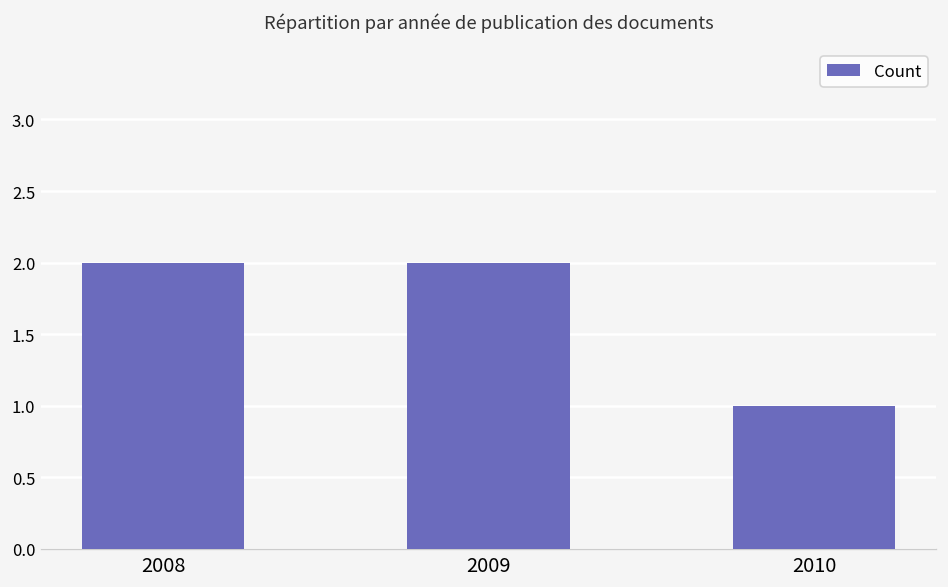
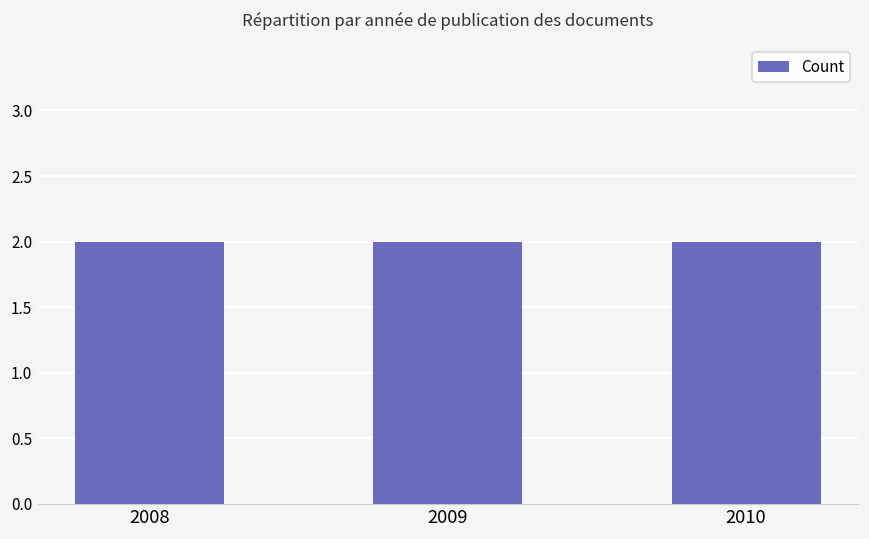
2010: 1 -> 2
